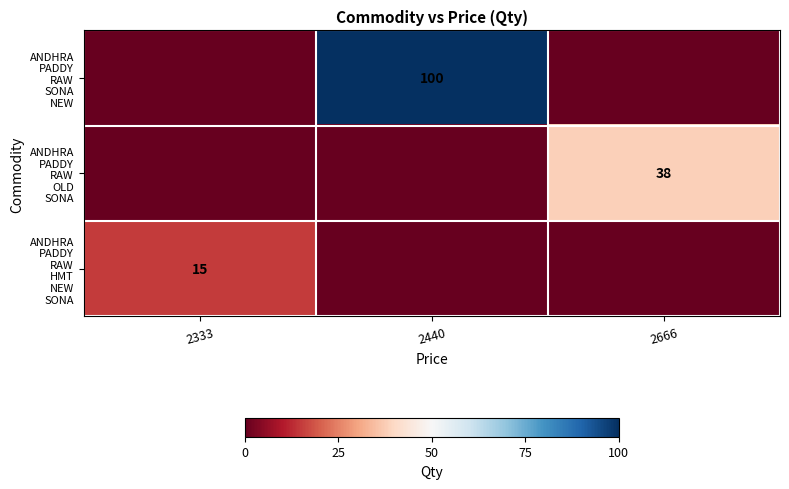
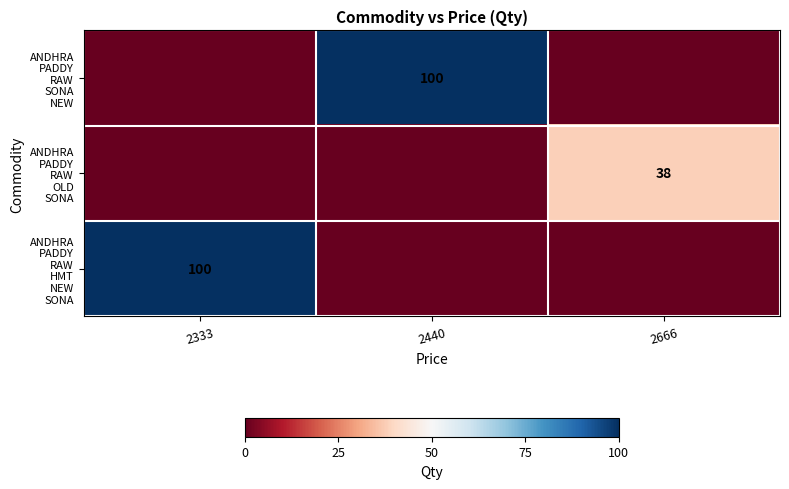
ANDHRA PADDY RAW HMT NEW SONA, 2333: 15 -> 100
